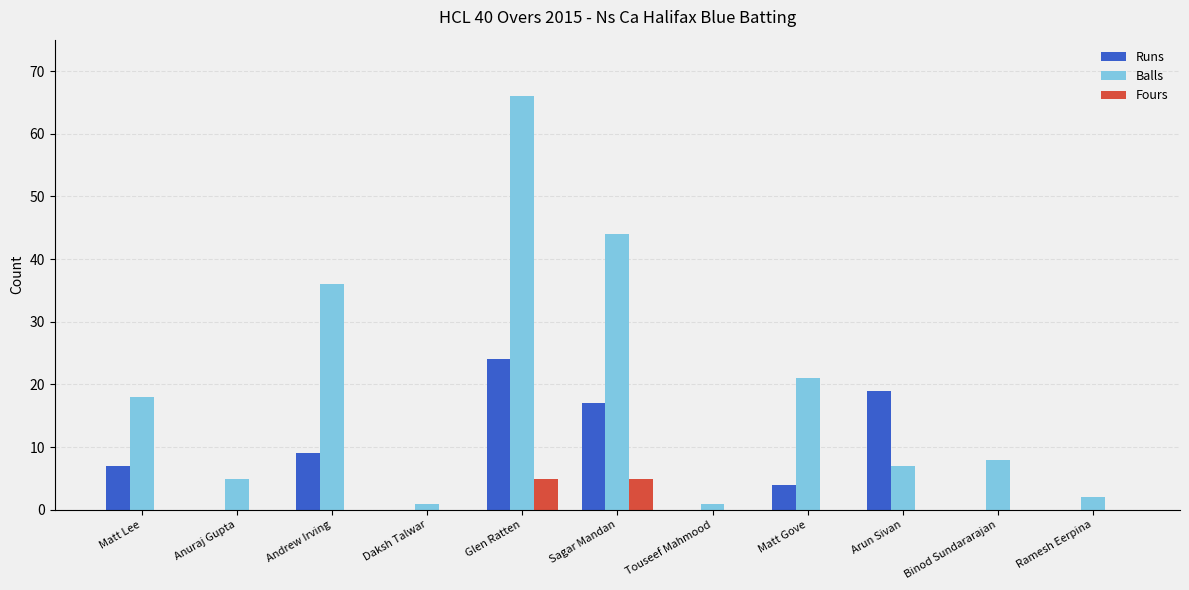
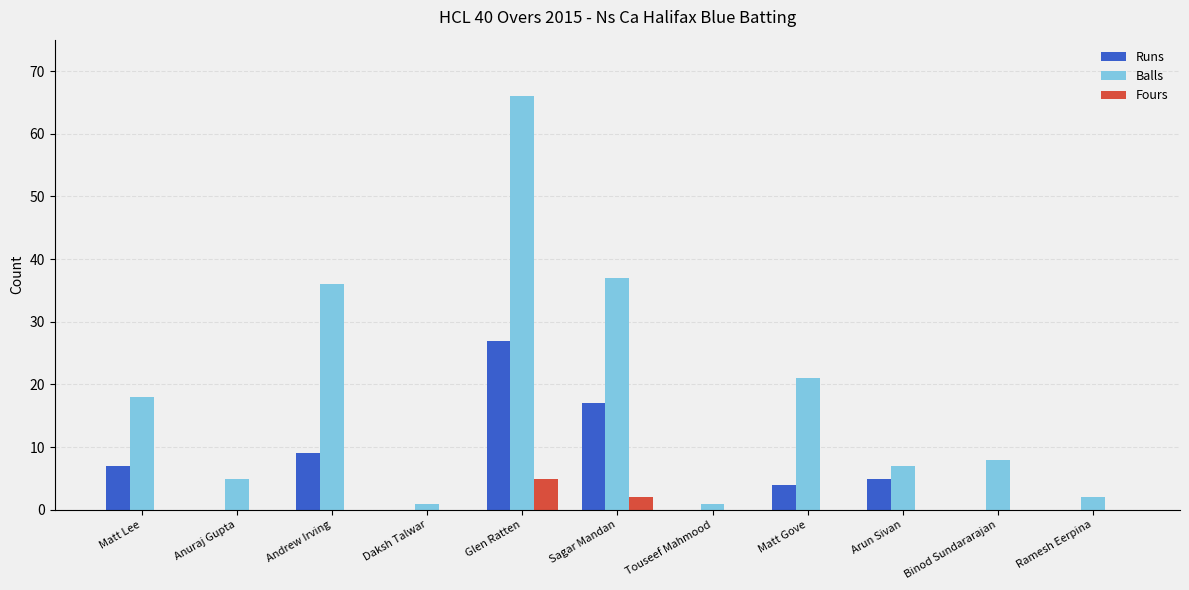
Runs, Glen Ratten: 24 -> 27
Balls, Sagar Mandan: 44 -> 37
Fours, Sagar Mandan: 5 -> 2
Runs, Arun Sivan: 19 -> 5
